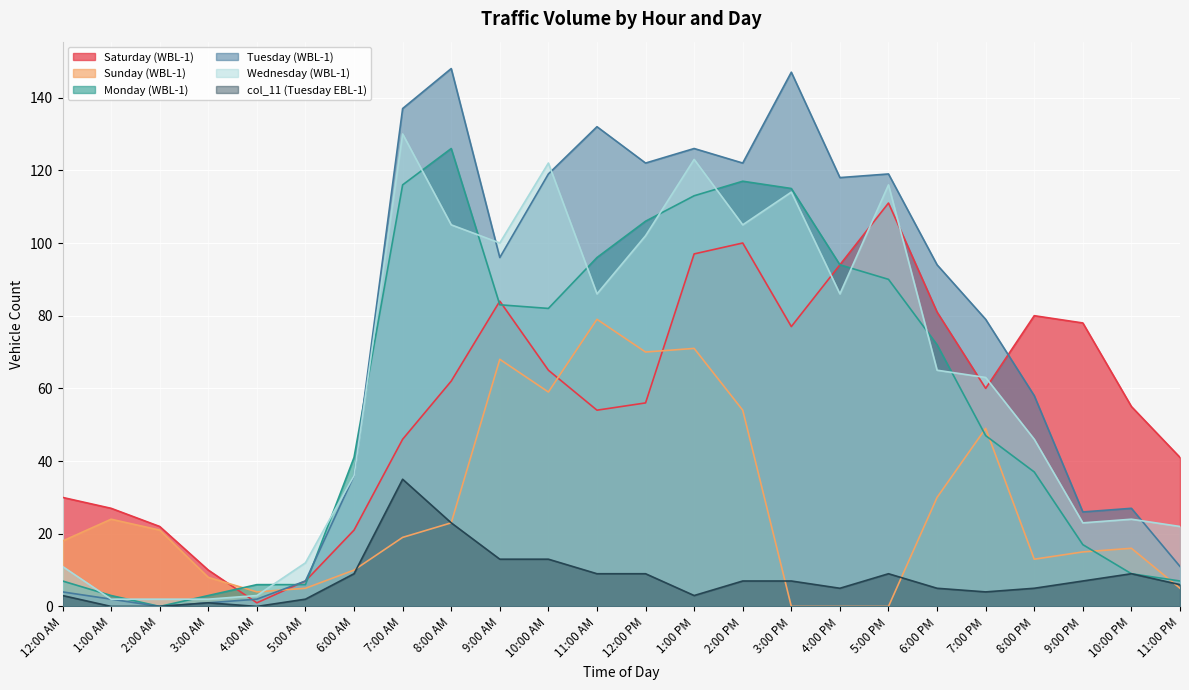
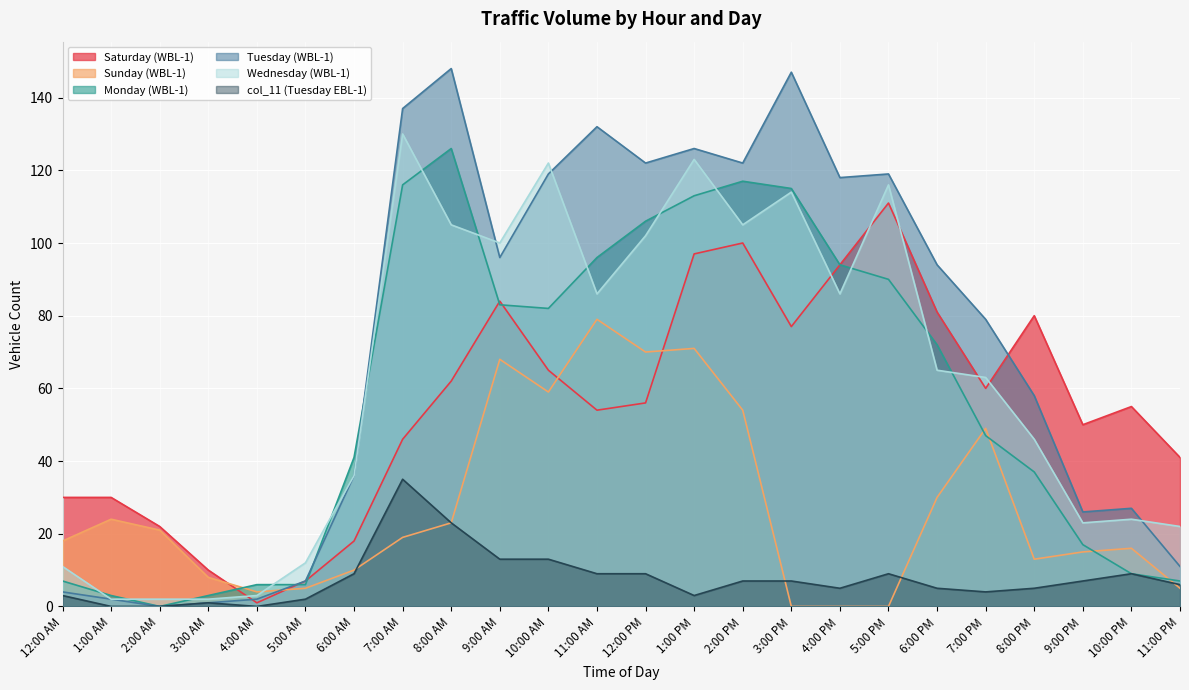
Saturday (WBL-1), 1:00 AM: 27 -> 30
Saturday (WBL-1), 6:00 AM: 21 -> 18
Saturday (WBL-1), 9:00 PM: 78 -> 50
